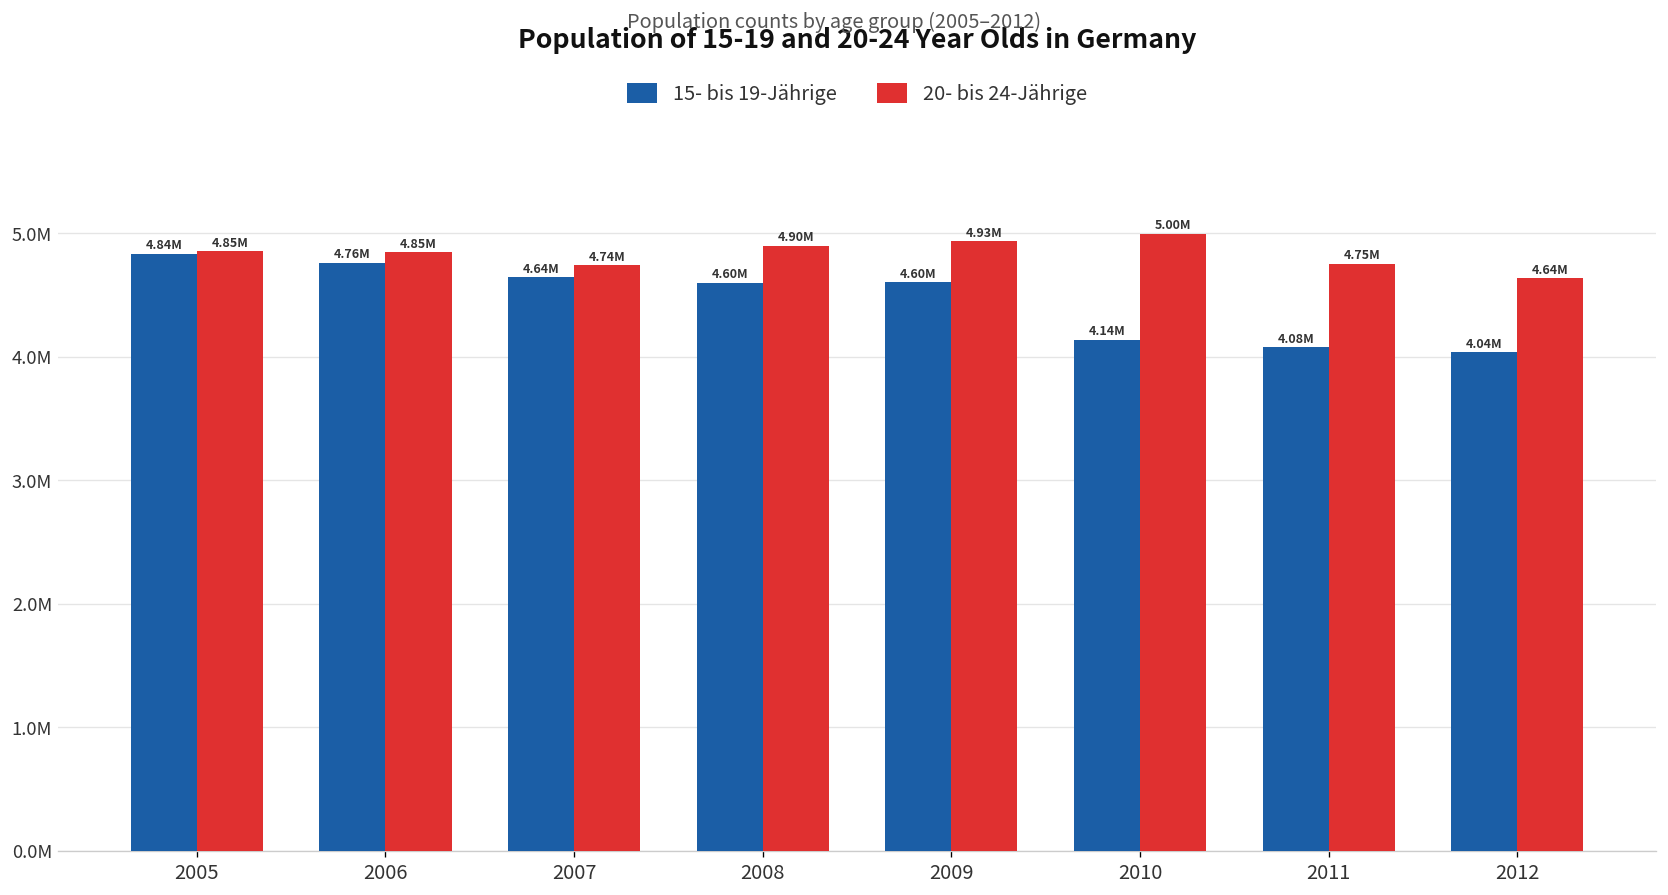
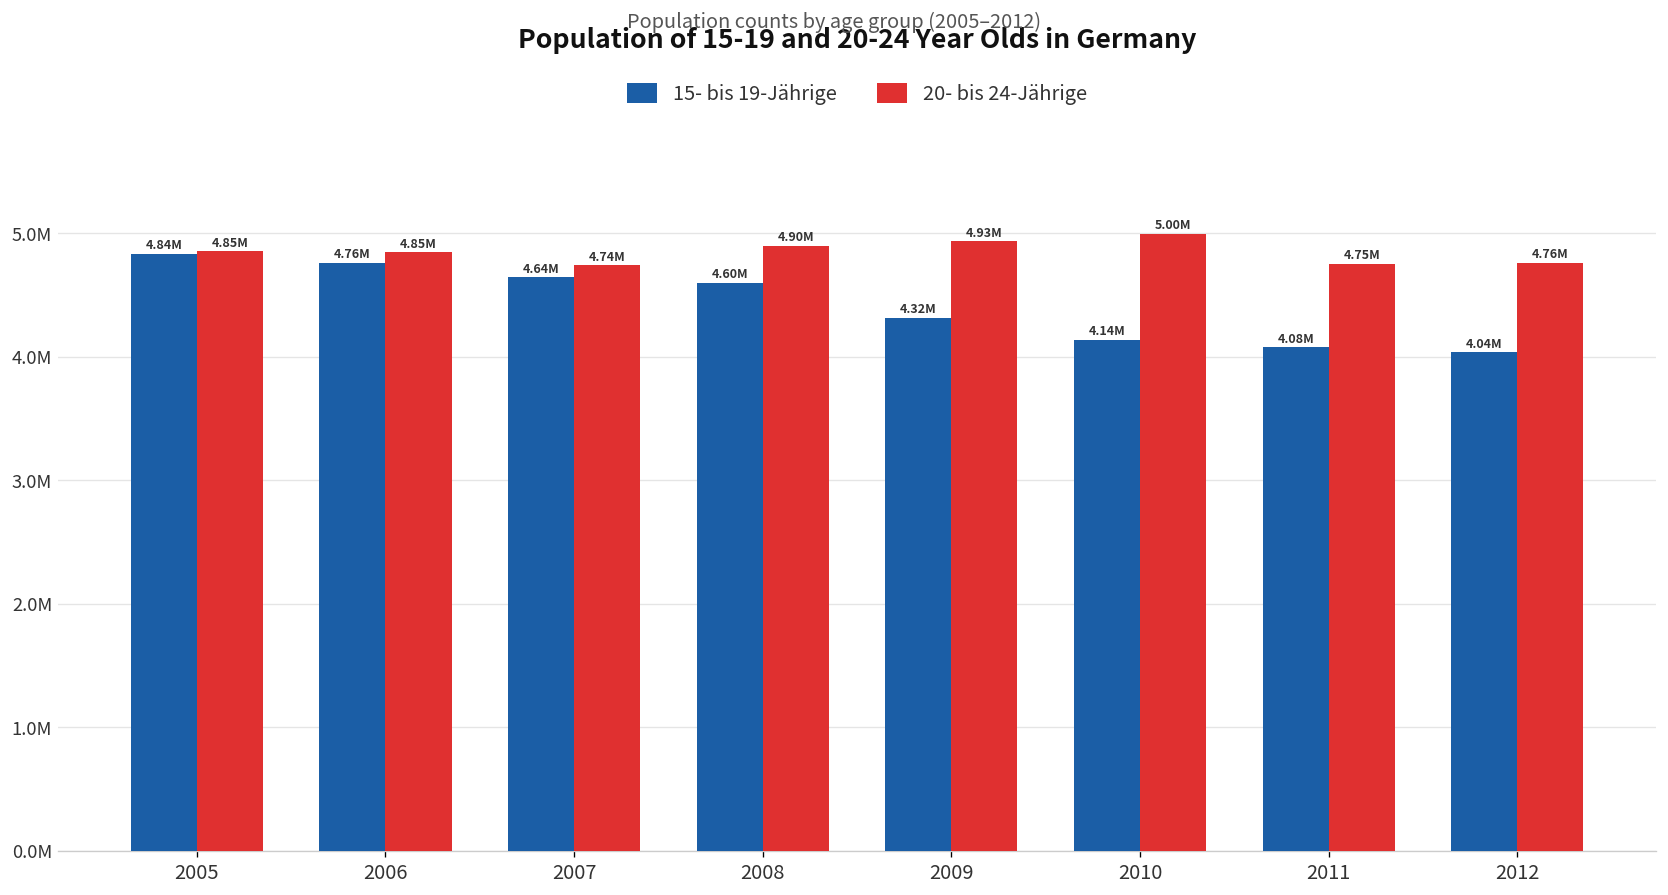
15- bis 19-Jährige, 2009: 4.60M -> 4.32M
20- bis 24-Jährige, 2012: 4.64M -> 4.76M
